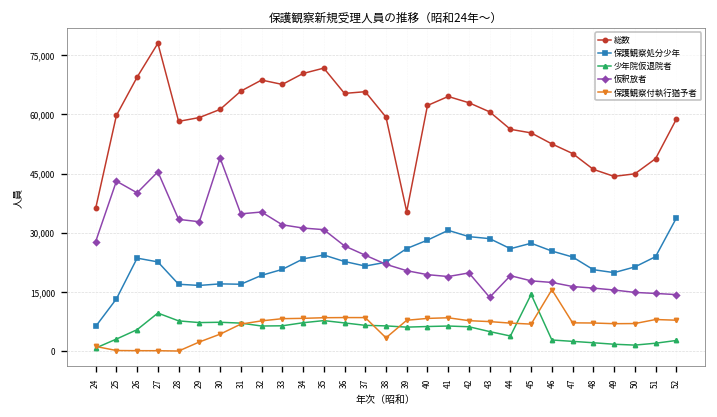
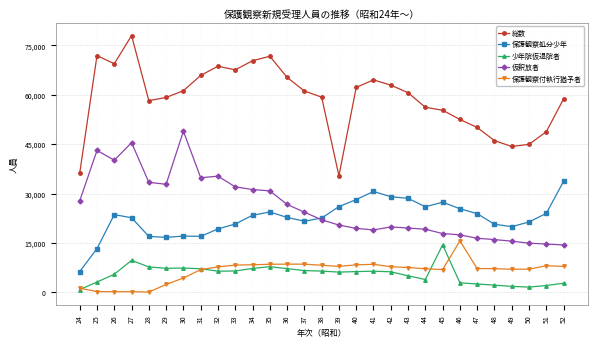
総数, 25: 60,000 -> 72,000
総数, 37: 66,000 -> 61,000
保護観察付執行猶予者, 38: 3,000 -> 8,000
仮釈放者, 43: 14,000 -> 20,000
